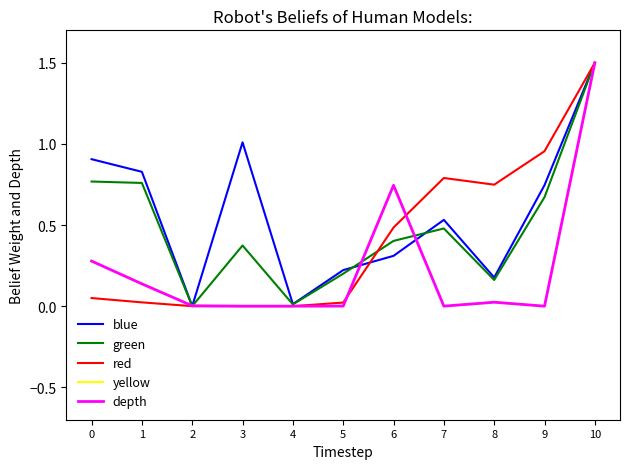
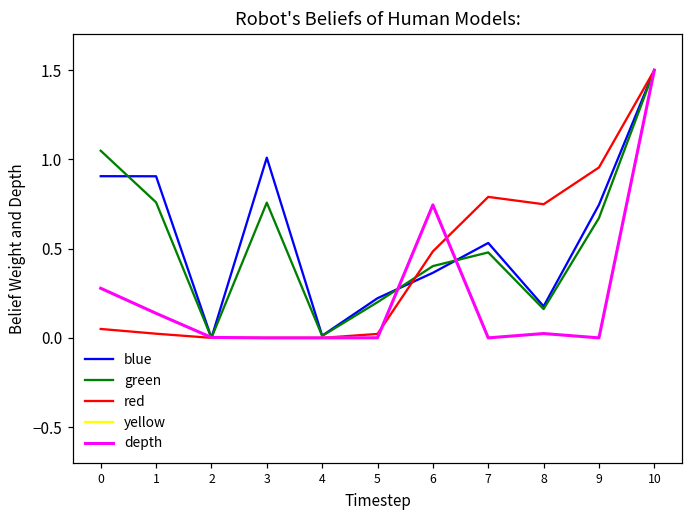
green, 0: 0.77 -> 1.05
blue, 1: 0.83 -> 0.91
green, 3: 0.37 -> 0.76
blue, 6: 0.31 -> 0.36
